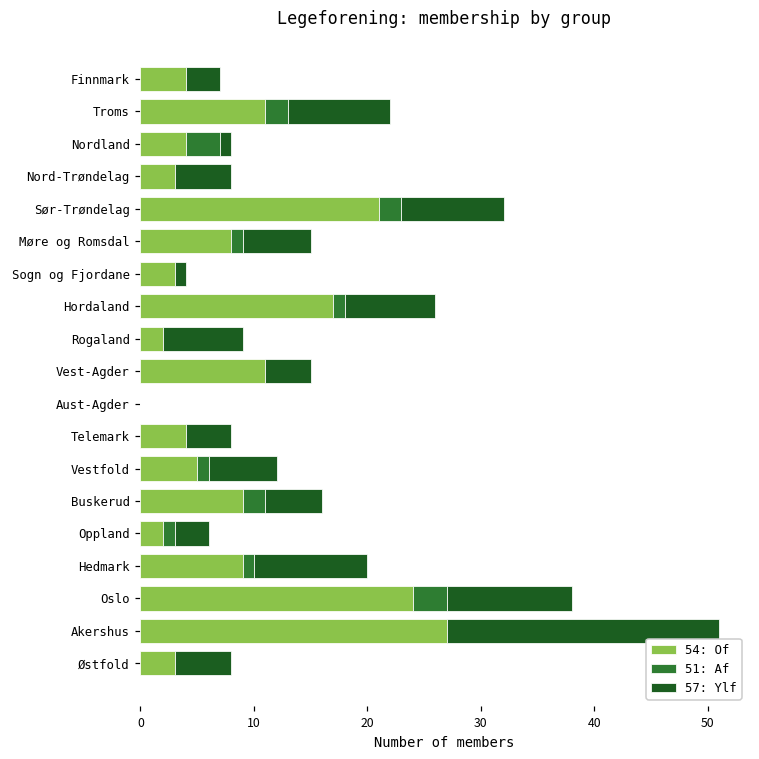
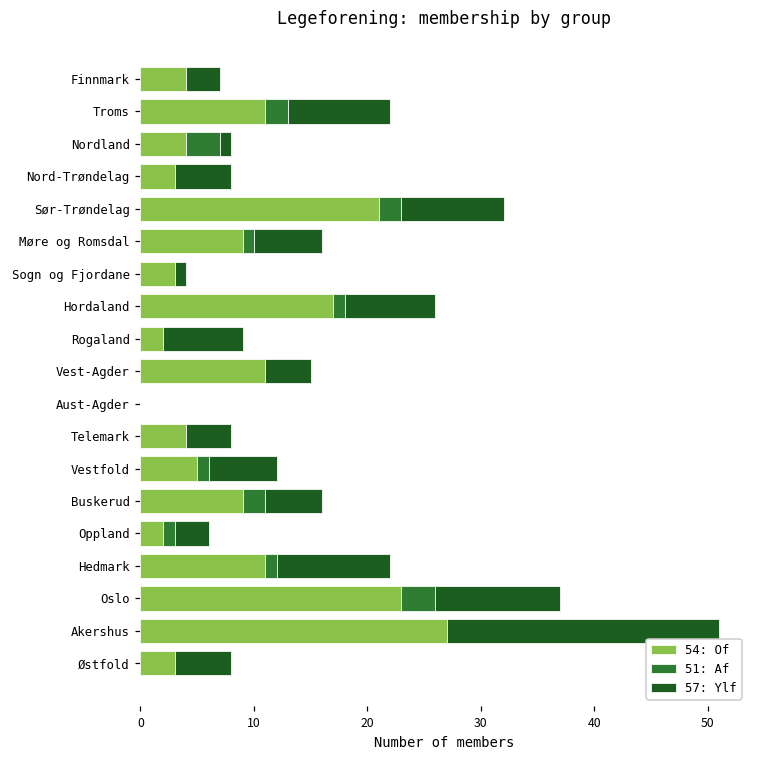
54: Of, Møre og Romsdal: 8 -> 9
54: Of, Hedmark: 9 -> 11
54: Of, Oslo: 24 -> 23
